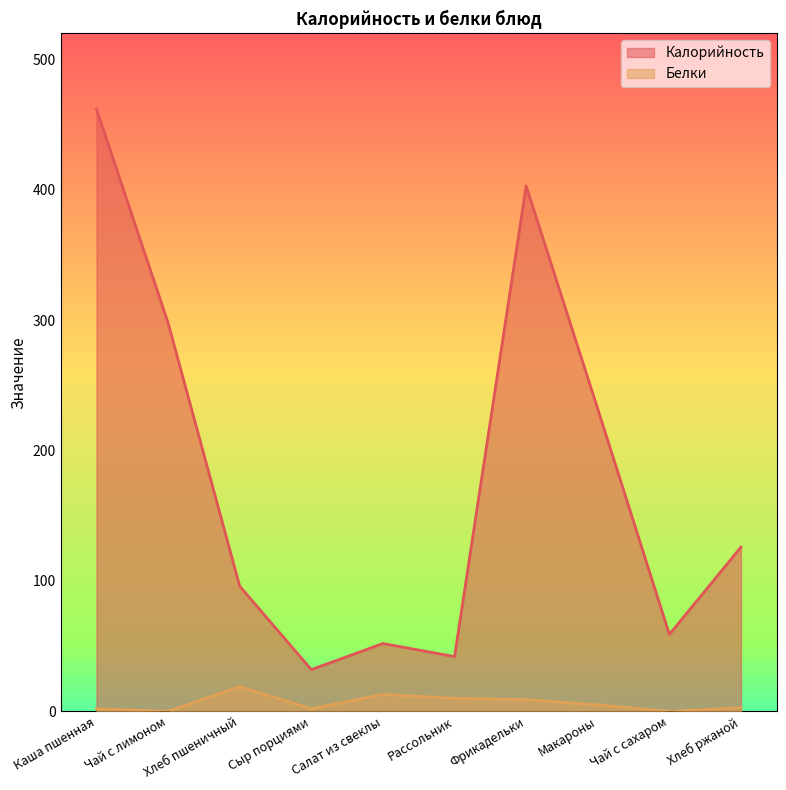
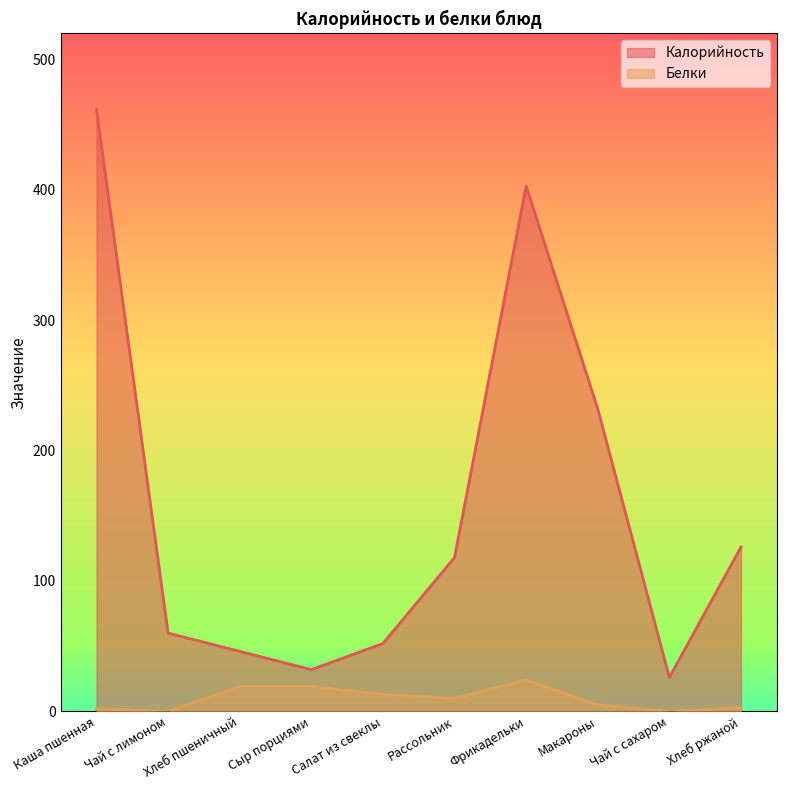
Калорийность, Чай с лимоном: 298 -> 60
Калорийность, Хлеб пшеничный: 96 -> 46
Белки, Сыр порциями: 2 -> 19
Калорийность, Рассольник: 42 -> 118
Белки, Фрикадельки: 9 -> 24
Калорийность, Чай с сахаром: 59 -> 26
